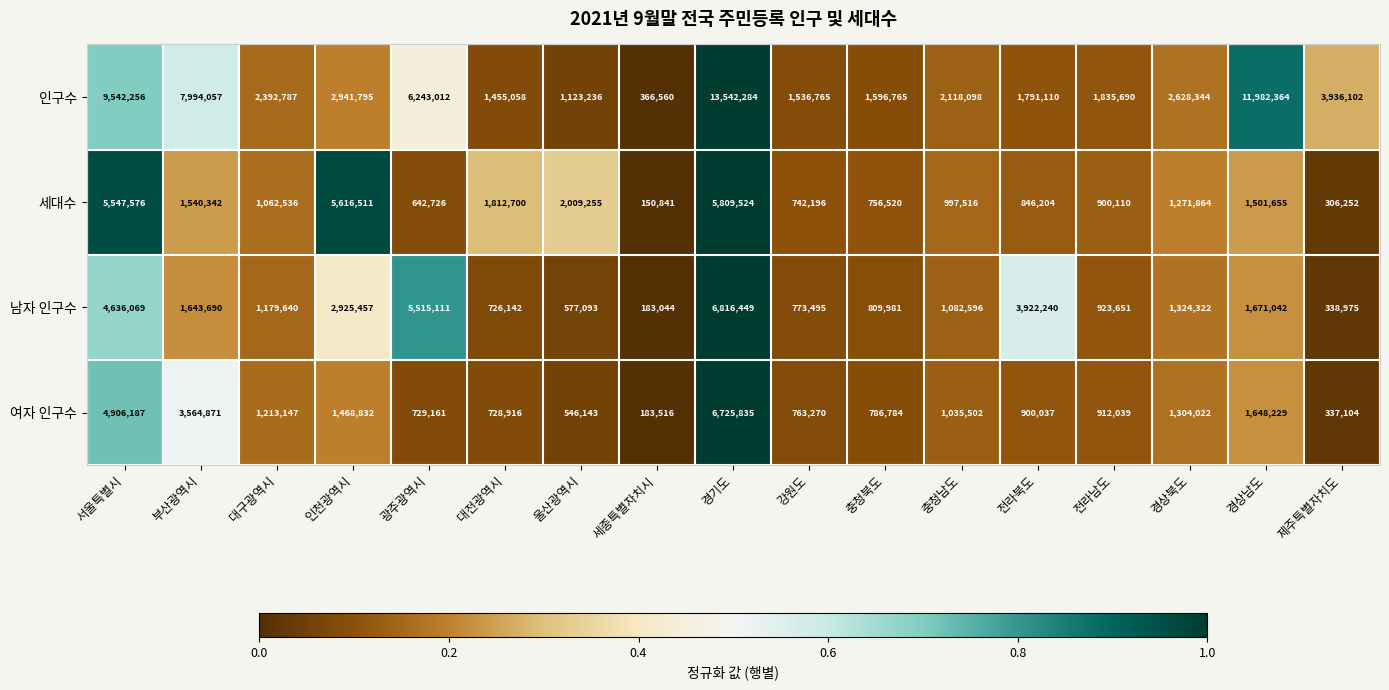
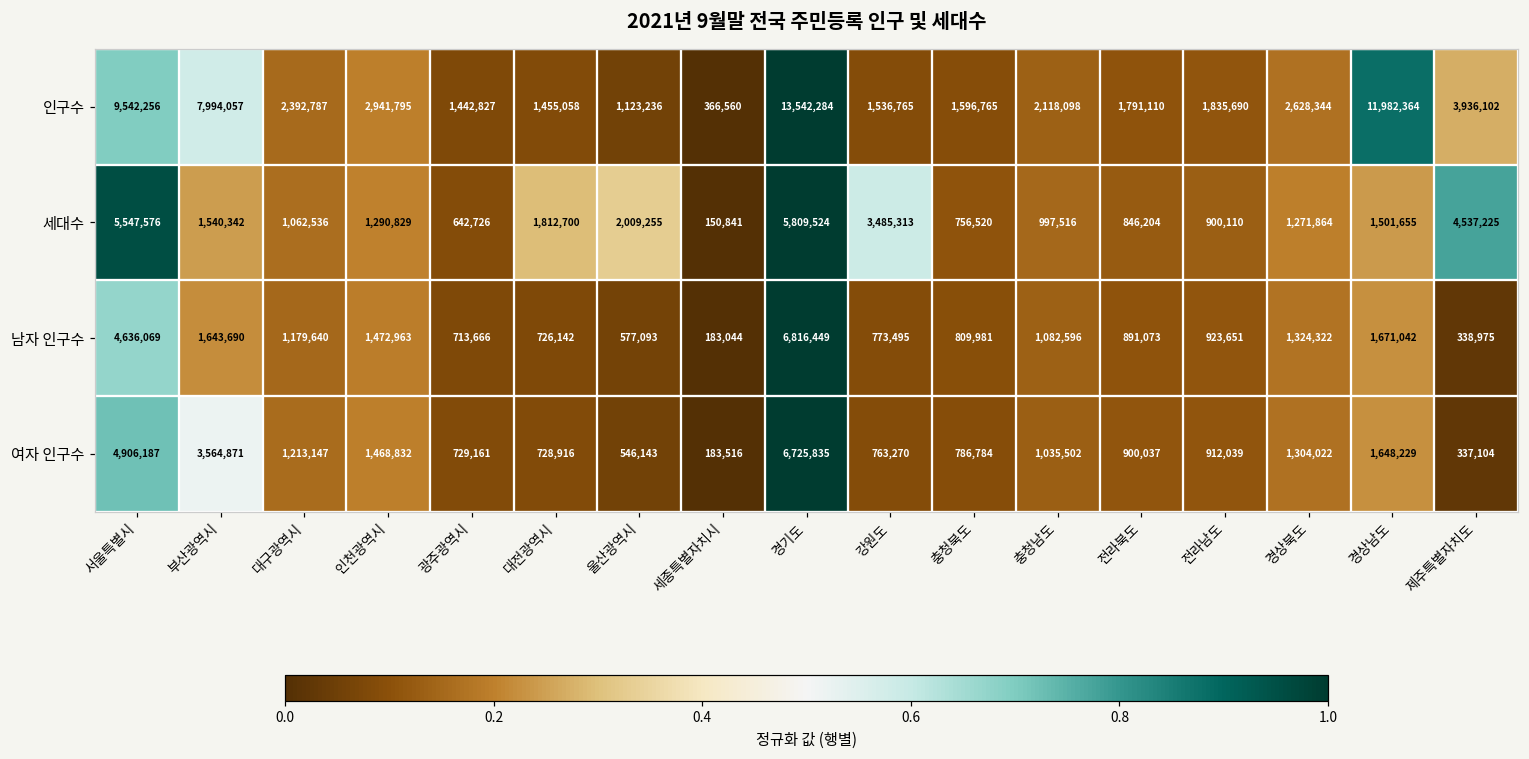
인구수, 광주광역시: 6,243,012 -> 1,442,827
세대수, 인천광역시: 5,616,511 -> 1,290,829
세대수, 강원도: 742,196 -> 3,485,313
세대수, 제주특별자치도: 306,252 -> 4,537,225
남자 인구수, 인천광역시: 2,925,457 -> 1,472,963
남자 인구수, 광주광역시: 5,515,111 -> 713,666
남자 인구수, 전라북도: 3,922,240 -> 891,073
